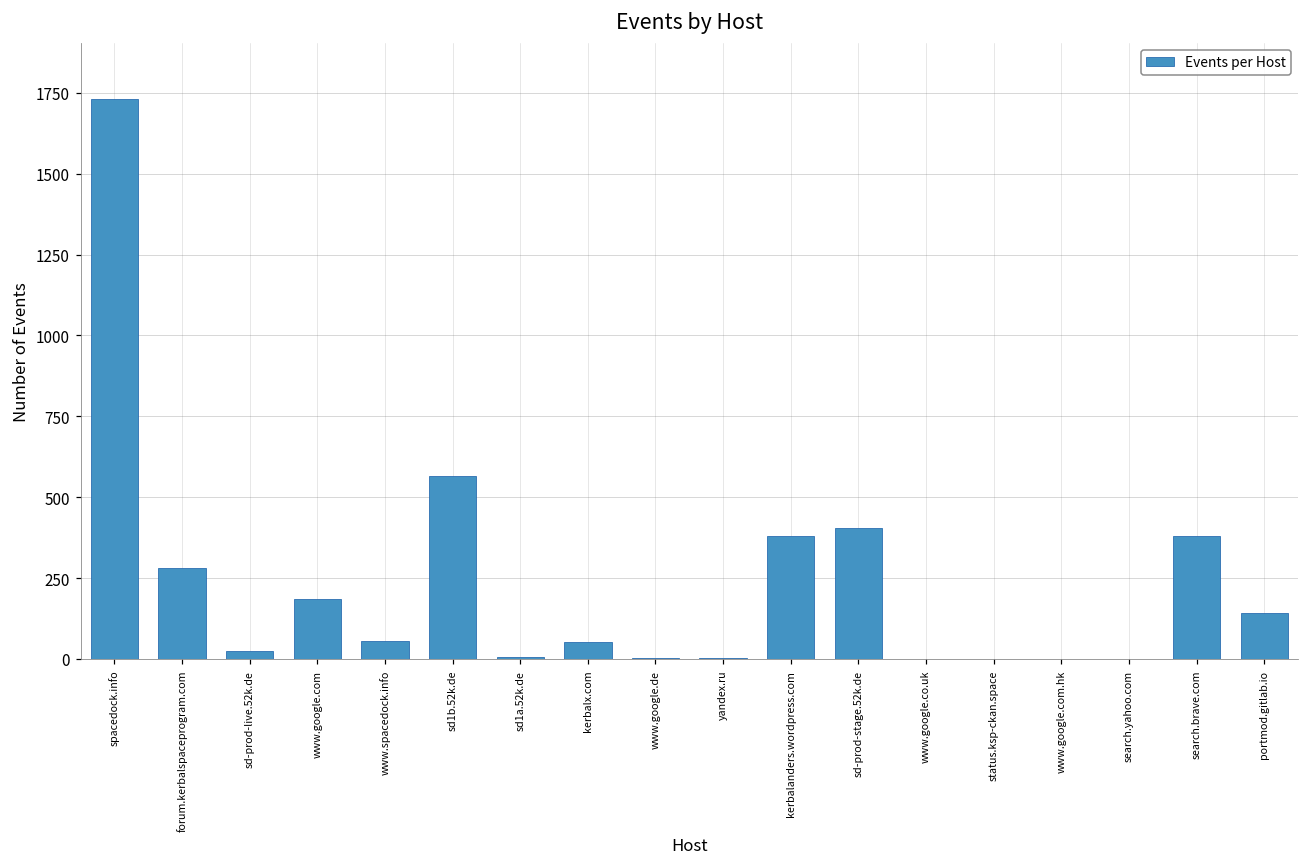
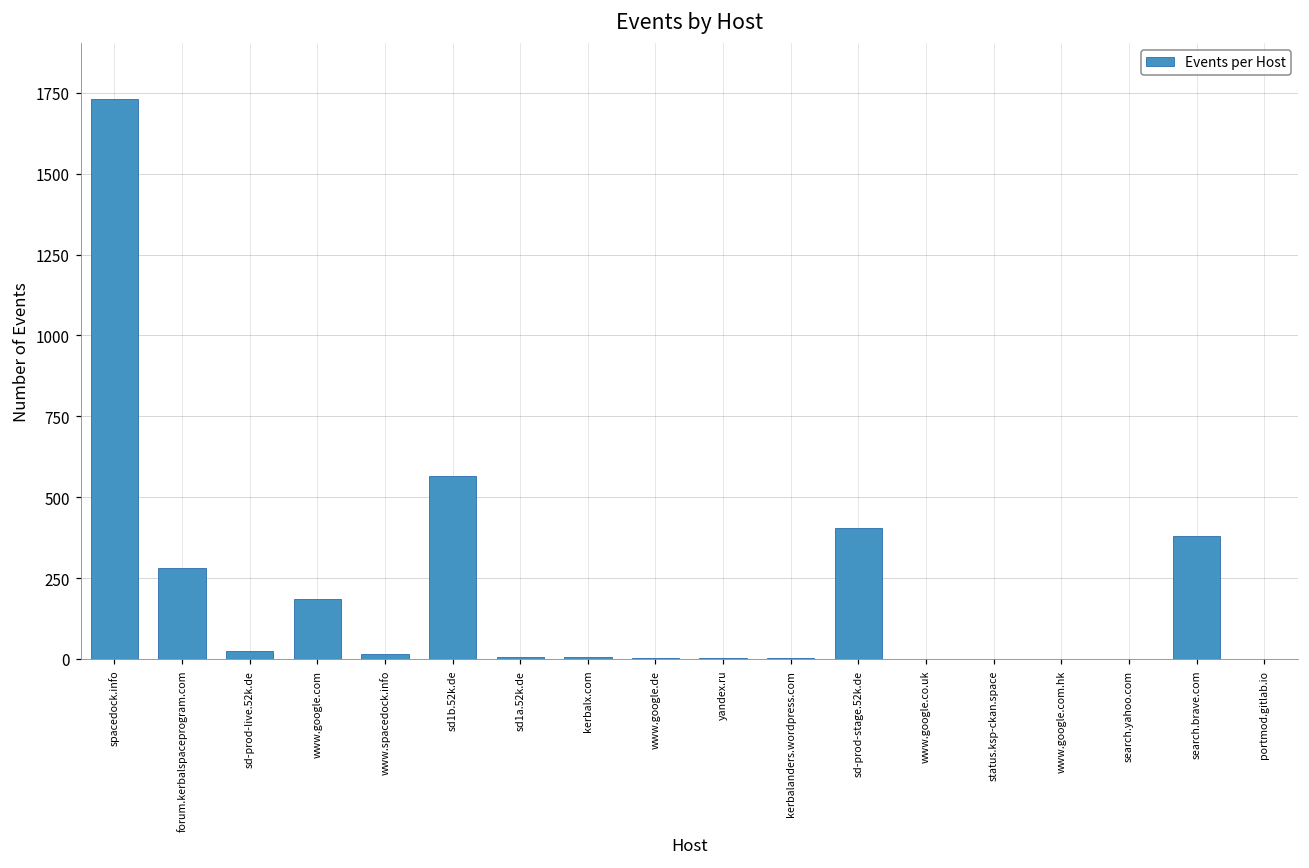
www.spacedock.info: 60 -> 10
kerbalx.com: 50 -> 10
kerbalanders.wordpress.com: 380 -> 0
portmod.gitlab.io: 140 -> 0
